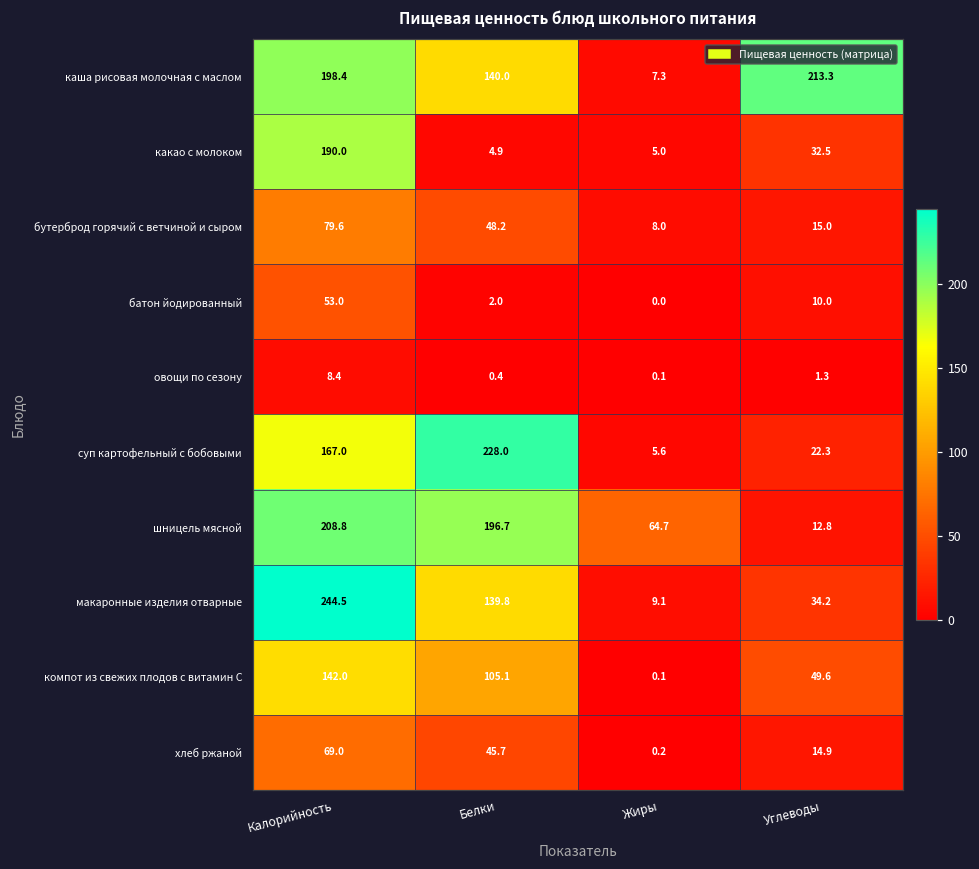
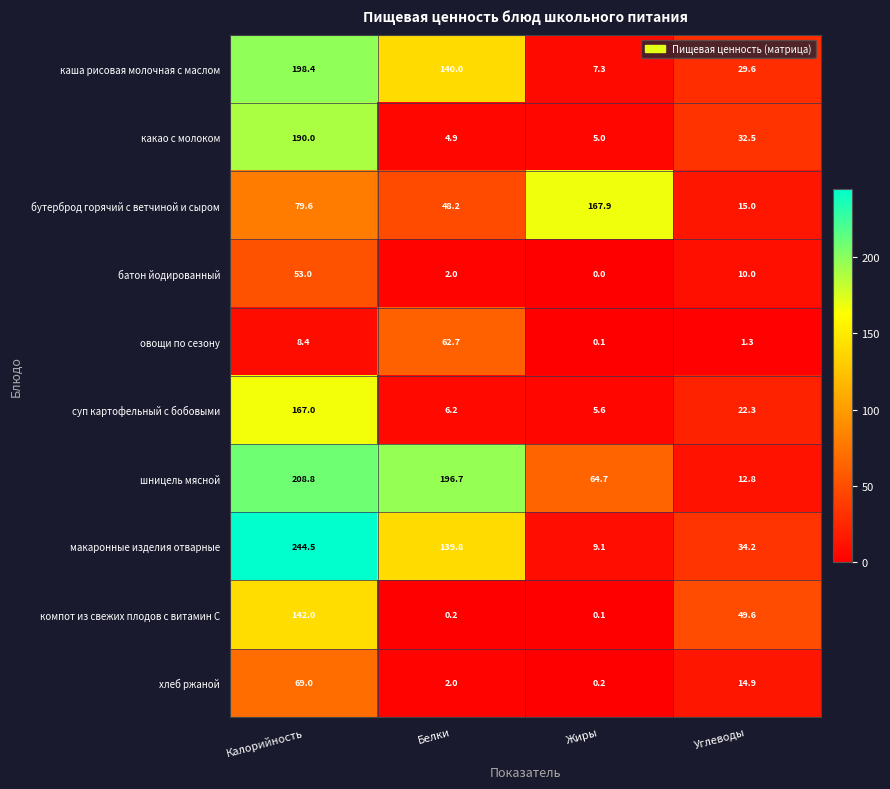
каша рисовая молочная с маслом, Углеводы: 213.3 -> 29.6
бутерброд горячий с ветчиной и сыром, Жиры: 8.0 -> 167.9
овощи по сезону, Белки: 0.4 -> 62.7
суп картофельный с бобовыми, Белки: 228.0 -> 6.2
компот из свежих плодов с витамин С, Белки: 105.1 -> 0.2
хлеб ржаной, Белки: 45.7 -> 2.0
